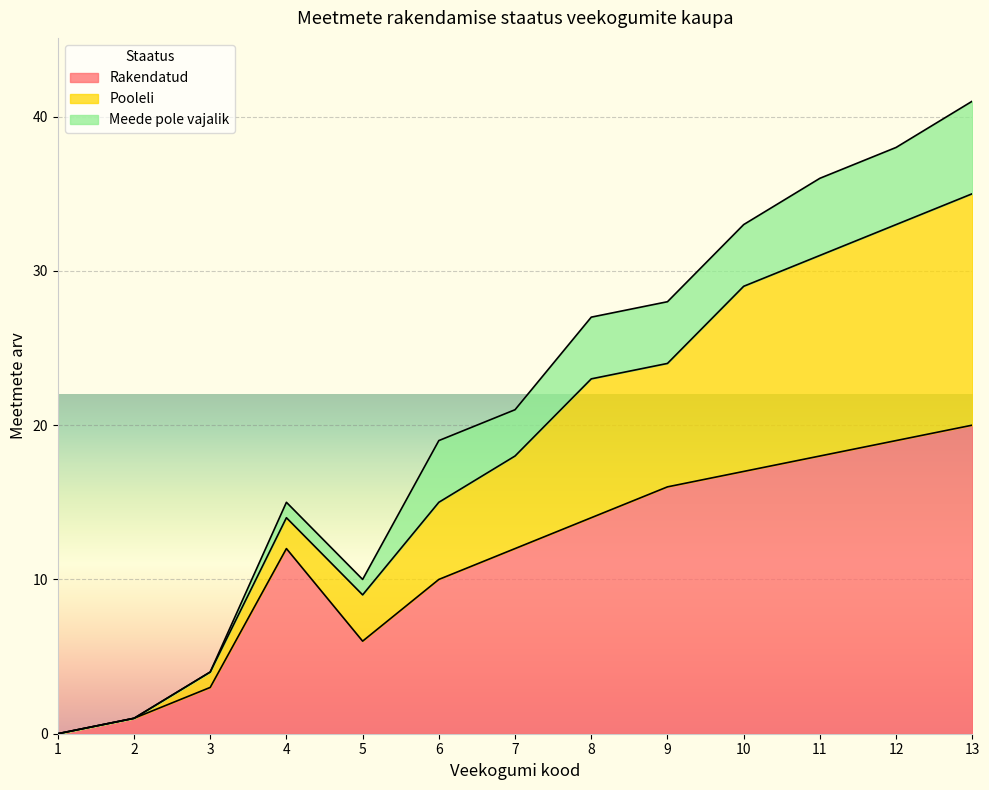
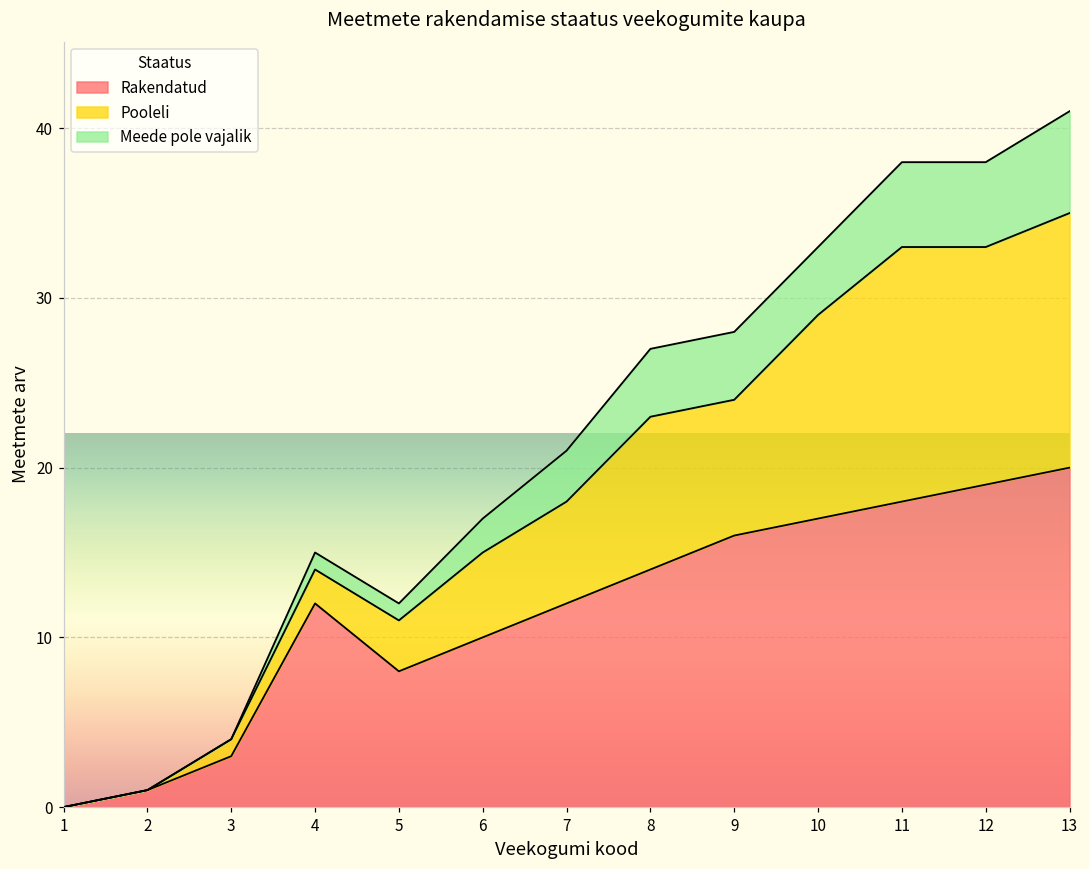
Rakendatud, 5: 6 -> 8
Meede pole vajalik, 6: 4 -> 2
Pooleli, 11: 13 -> 15
